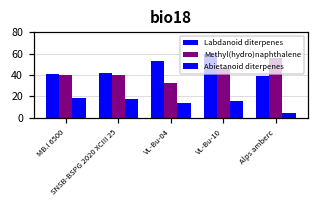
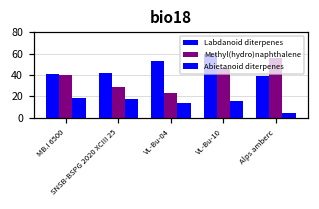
Methyl(hydro)naphthalene, SNSB-BSPG 2020 XCIII 25: 40 -> 30
Methyl(hydro)naphthalene, VL-Bu-04: 30 -> 20
